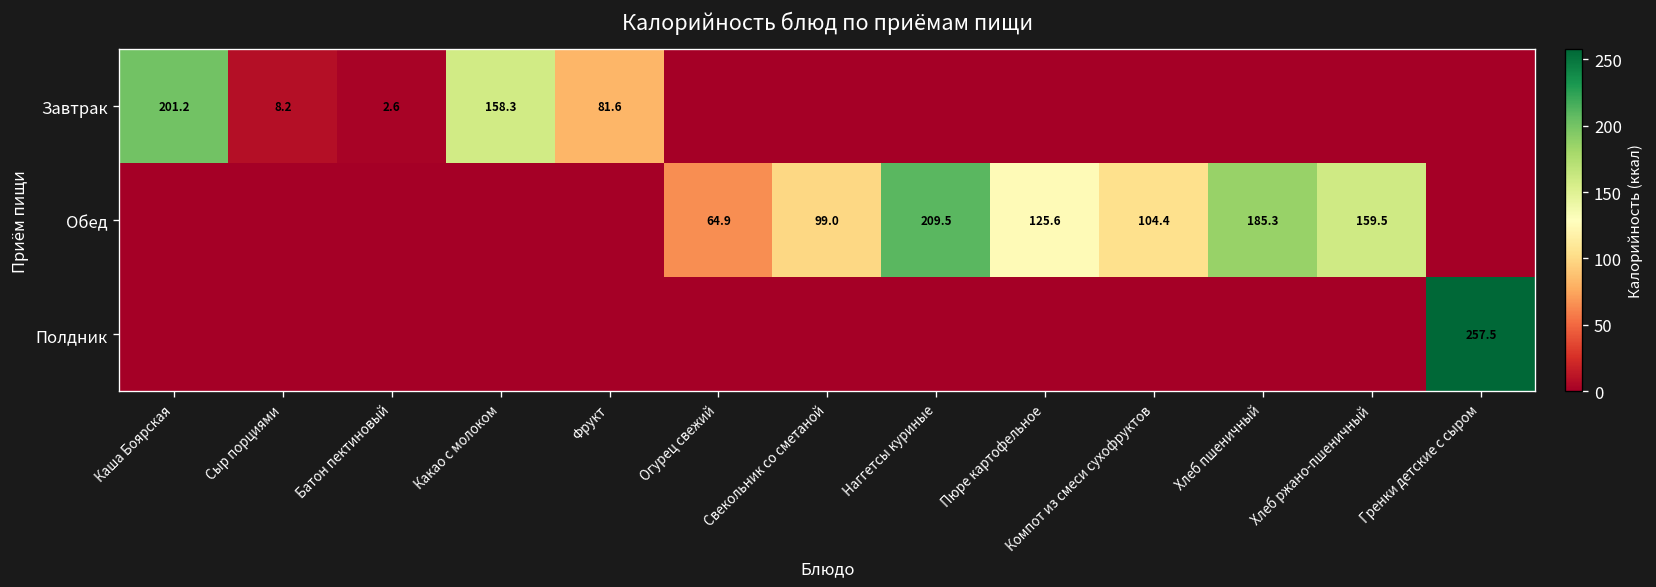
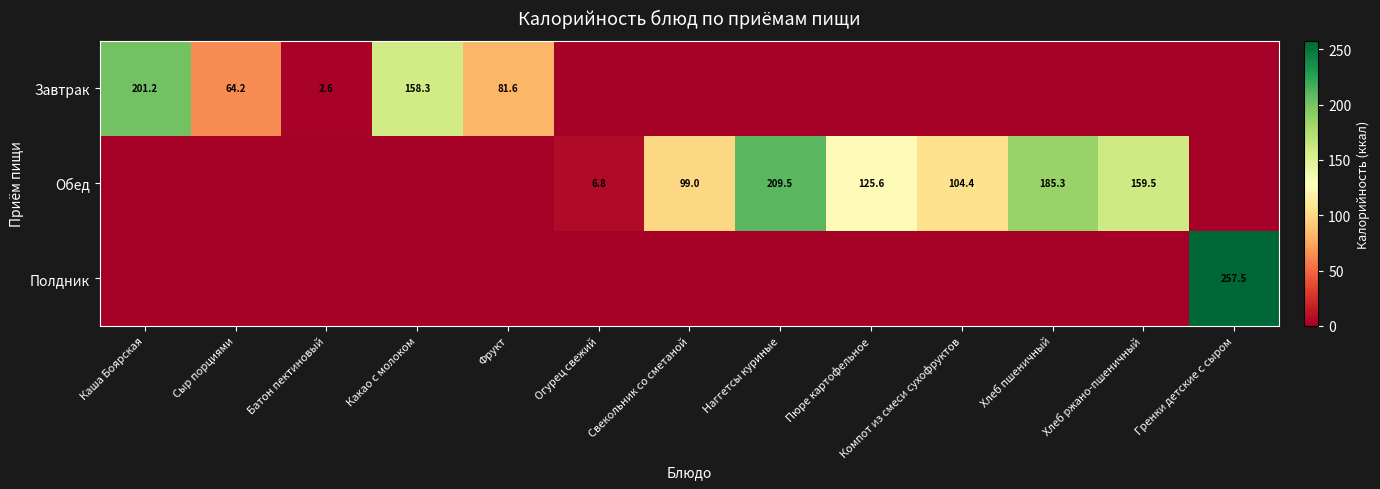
Завтрак, Сыр порциями: 8.2 -> 64.2
Обед, Огурец свежий: 64.9 -> 6.8
